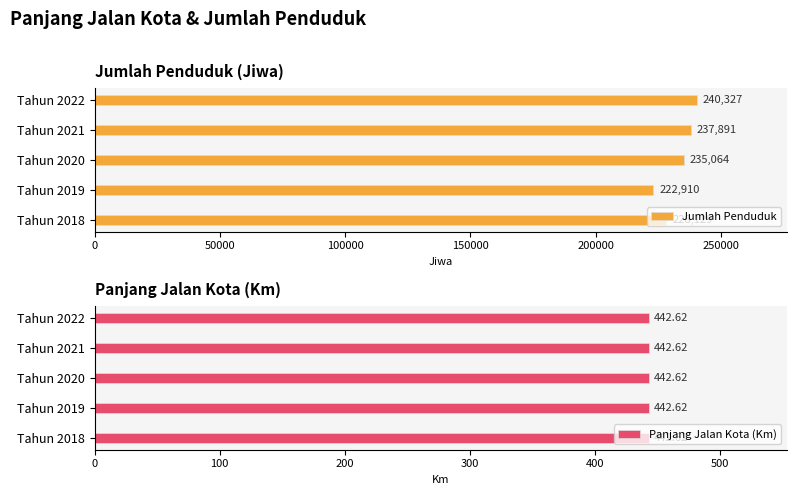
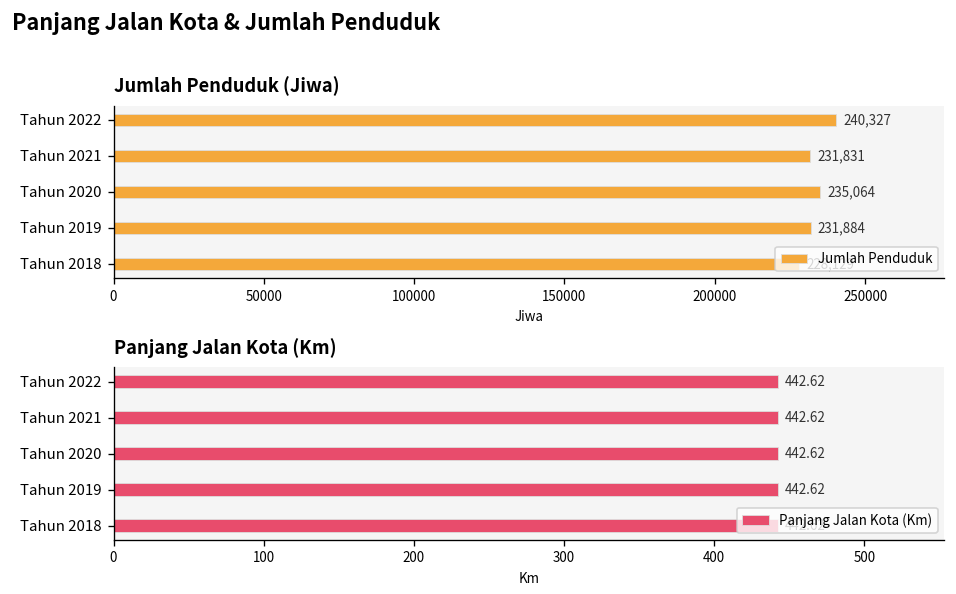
Jumlah Penduduk (Jiwa), Tahun 2021: 237,891 -> 231,831
Jumlah Penduduk (Jiwa), Tahun 2019: 222,910 -> 231,884
